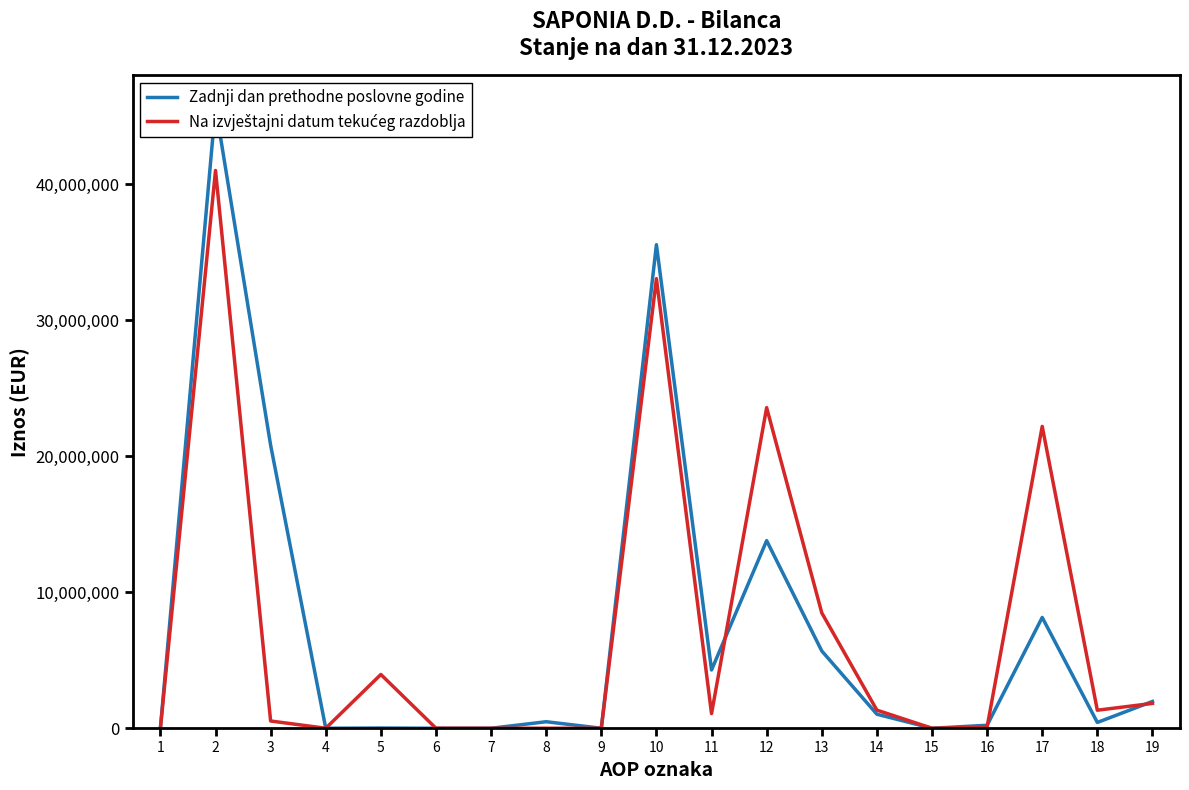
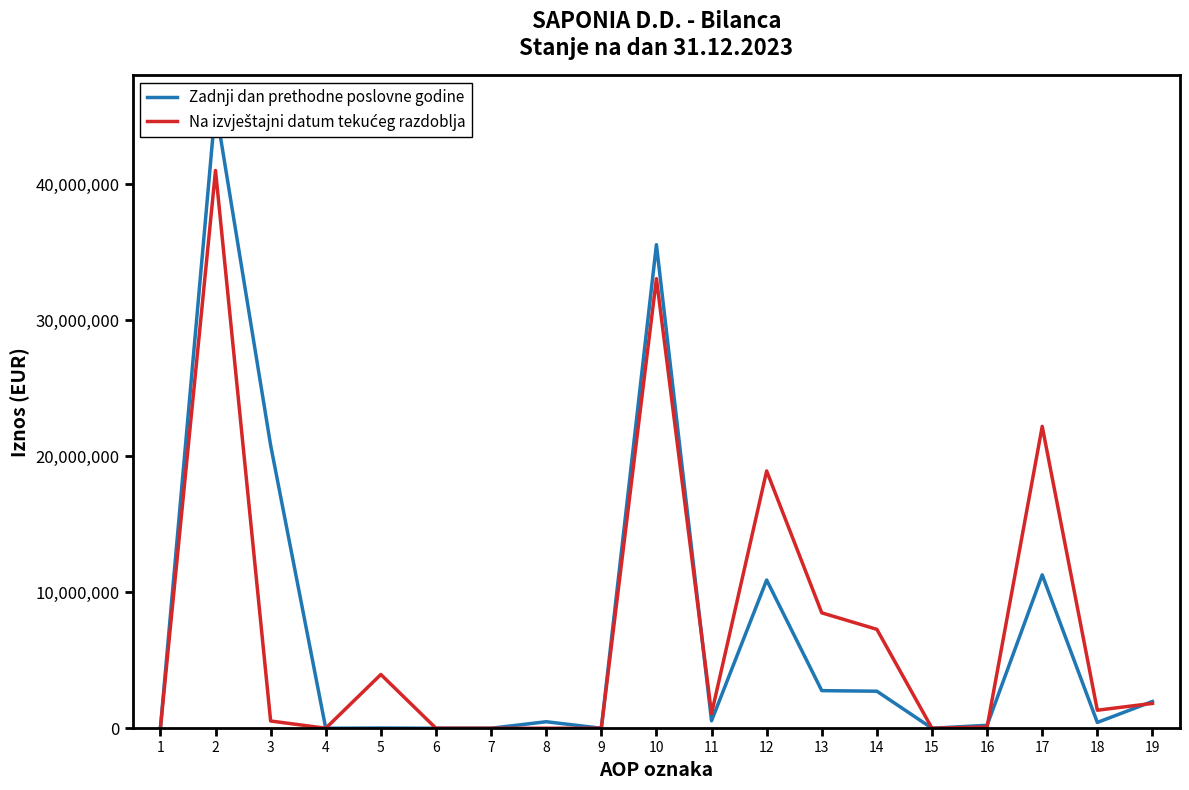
Zadnji dan prethodne poslovne godine, 11: 4,300,000 -> 500,000
Zadnji dan prethodne poslovne godine, 12: 13,800,000 -> 10,900,000
Na izvještajni datum tekućeg razdoblja, 12: 23,600,000 -> 18,900,000
Zadnji dan prethodne poslovne godine, 13: 5,700,000 -> 2,800,000
Zadnji dan prethodne poslovne godine, 14: 1,000,000 -> 2,700,000
Na izvještajni datum tekućeg razdoblja, 14: 1,300,000 -> 7,300,000
Zadnji dan prethodne poslovne godine, 17: 8,100,000 -> 11,300,000
